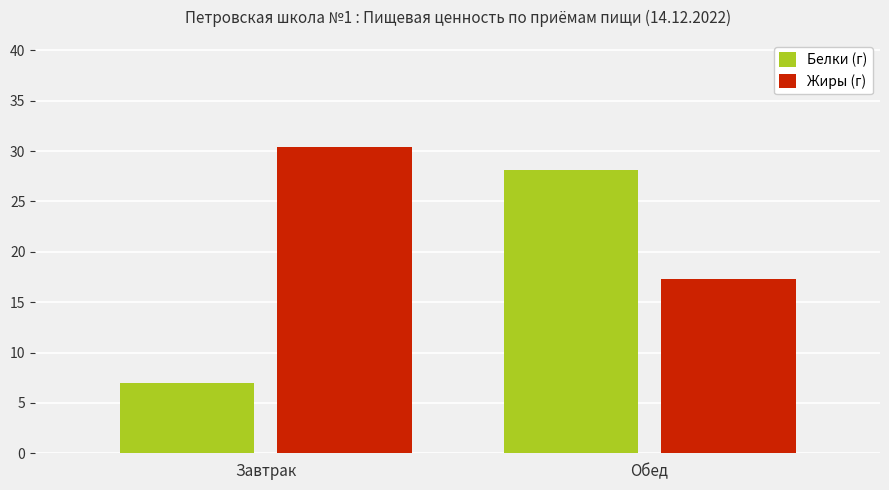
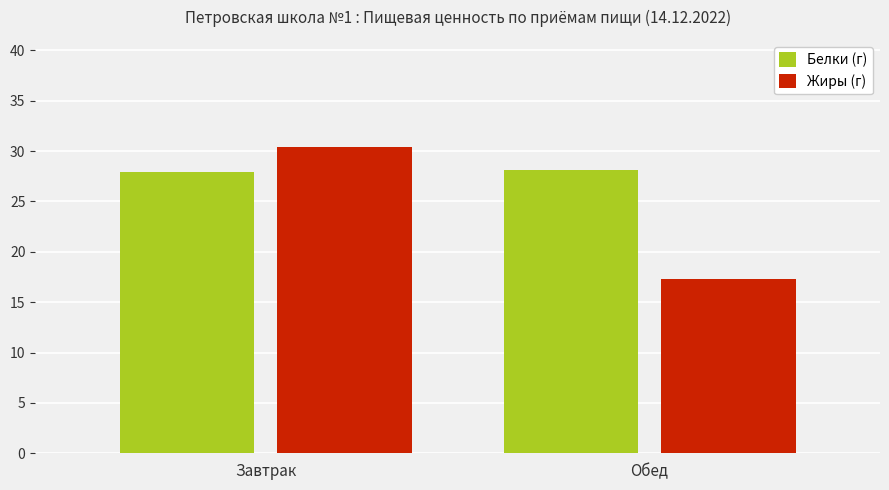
Белки (г), Завтрак: 7.0 -> 27.9
